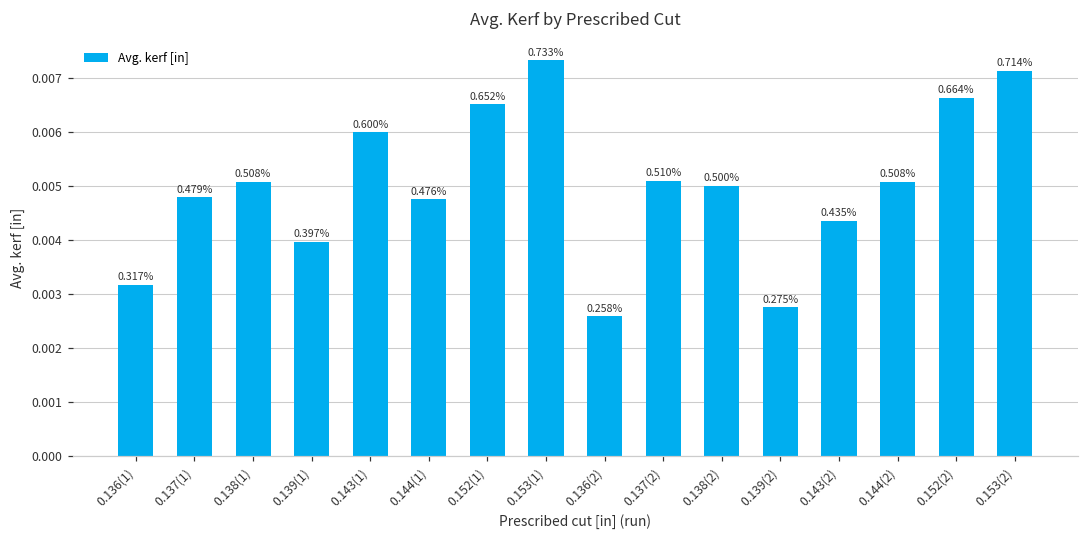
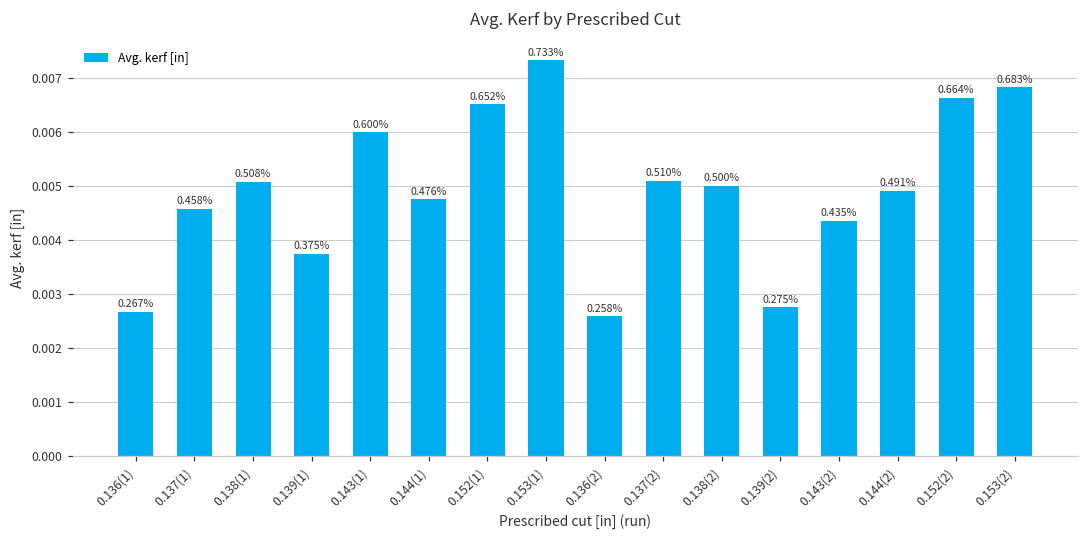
0.136(1): 0.317% -> 0.267%
0.137(1): 0.479% -> 0.458%
0.139(1): 0.397% -> 0.375%
0.144(2): 0.508% -> 0.491%
0.153(2): 0.714% -> 0.683%
